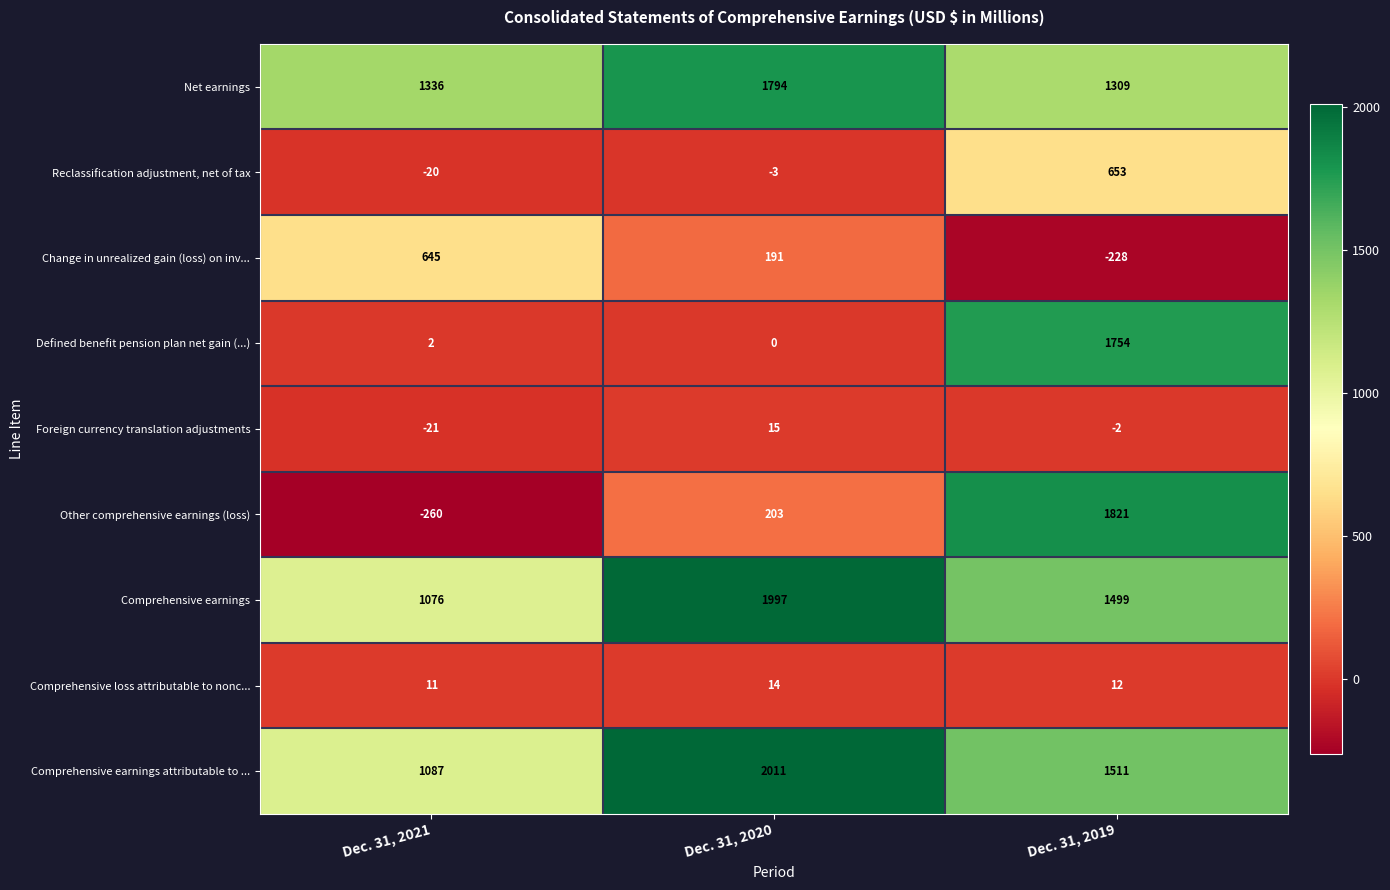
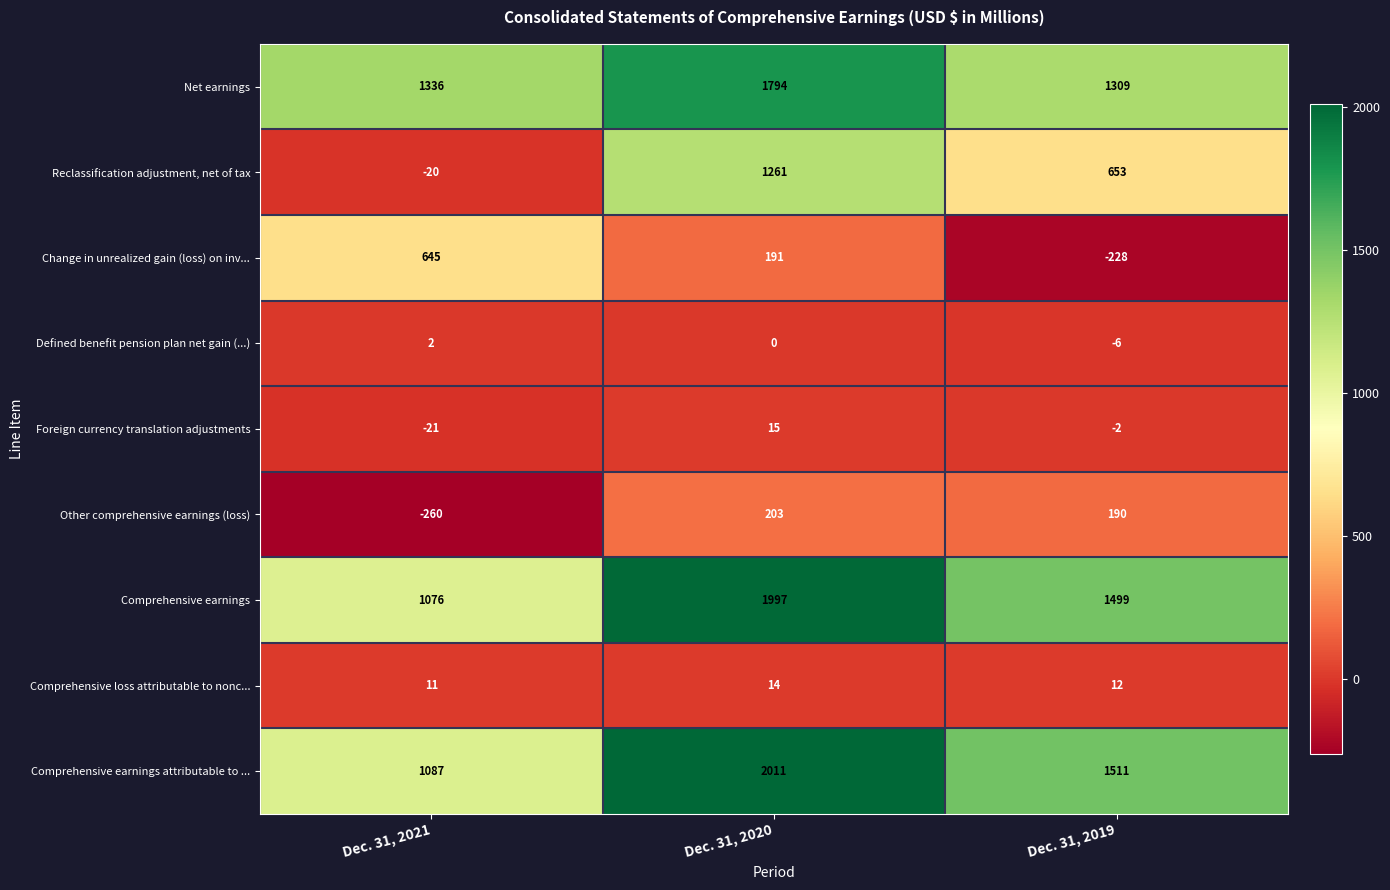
Reclassification adjustment, net of tax, Dec. 31, 2020: -3 -> 1261
Defined benefit pension plan net gain (...), Dec. 31, 2019: 1754 -> -6
Other comprehensive earnings (loss), Dec. 31, 2019: 1821 -> 190
